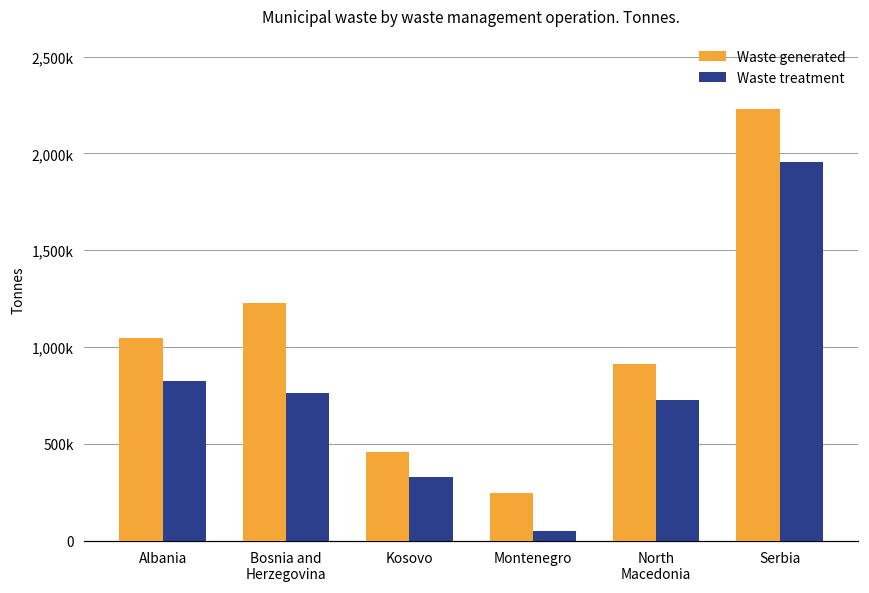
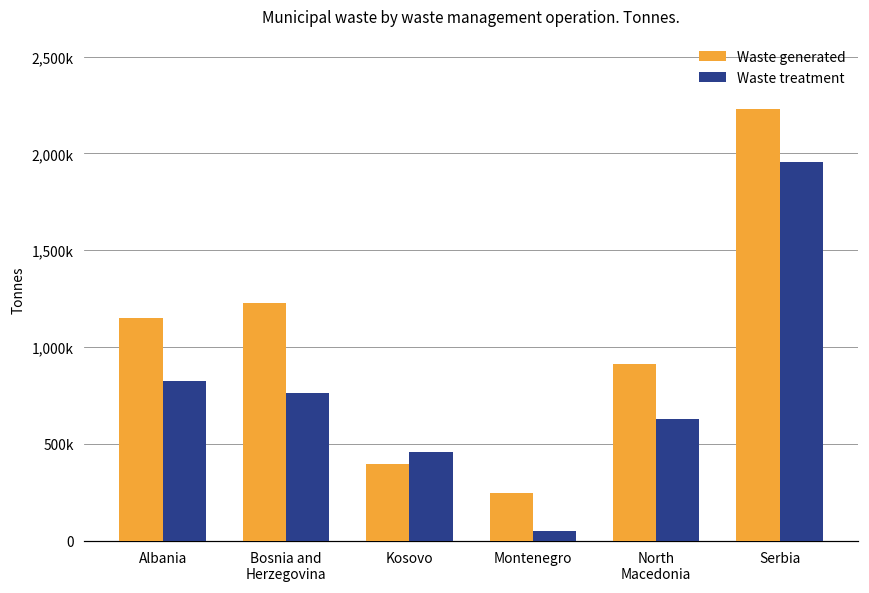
Waste generated, Albania: 1,050,000 -> 1,150,000
Waste generated, Kosovo: 460,000 -> 400,000
Waste treatment, Kosovo: 330,000 -> 460,000
Waste treatment, North Macedonia: 720,000 -> 630,000
